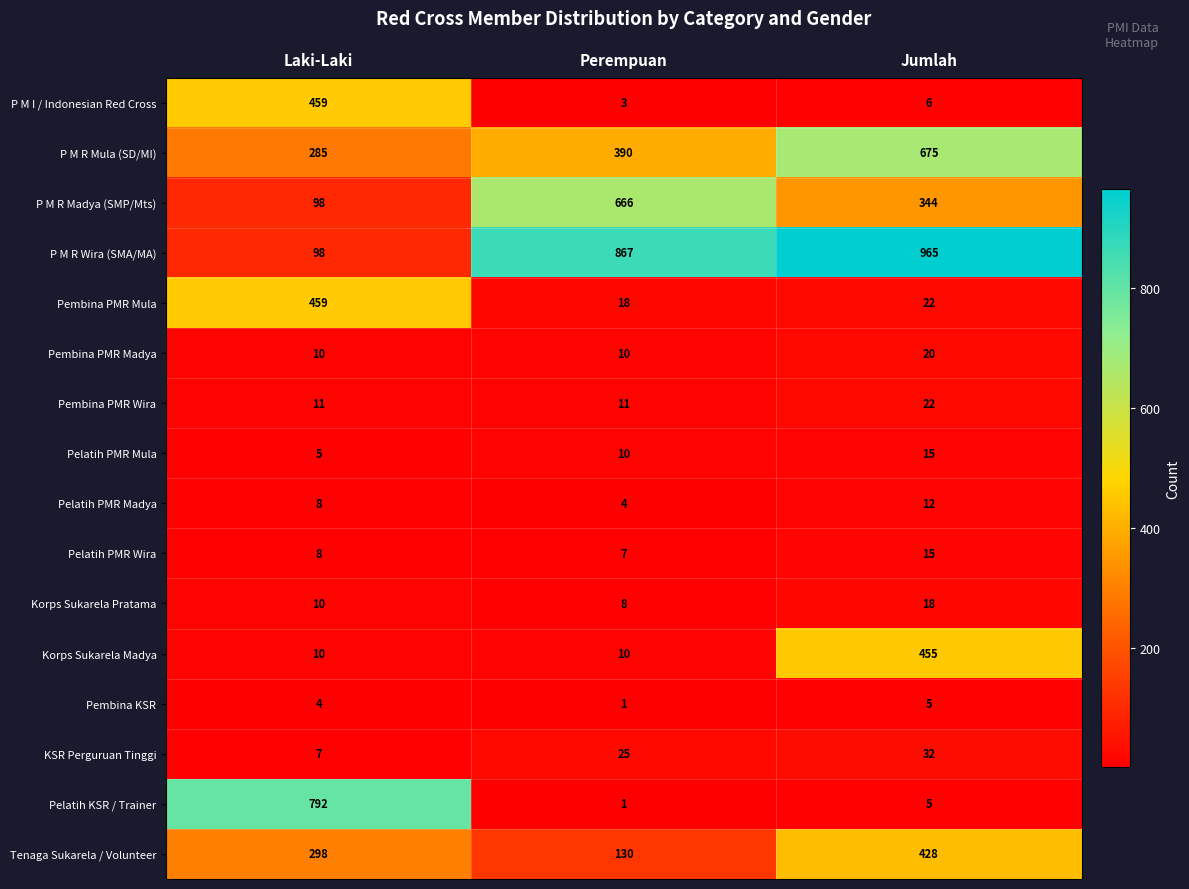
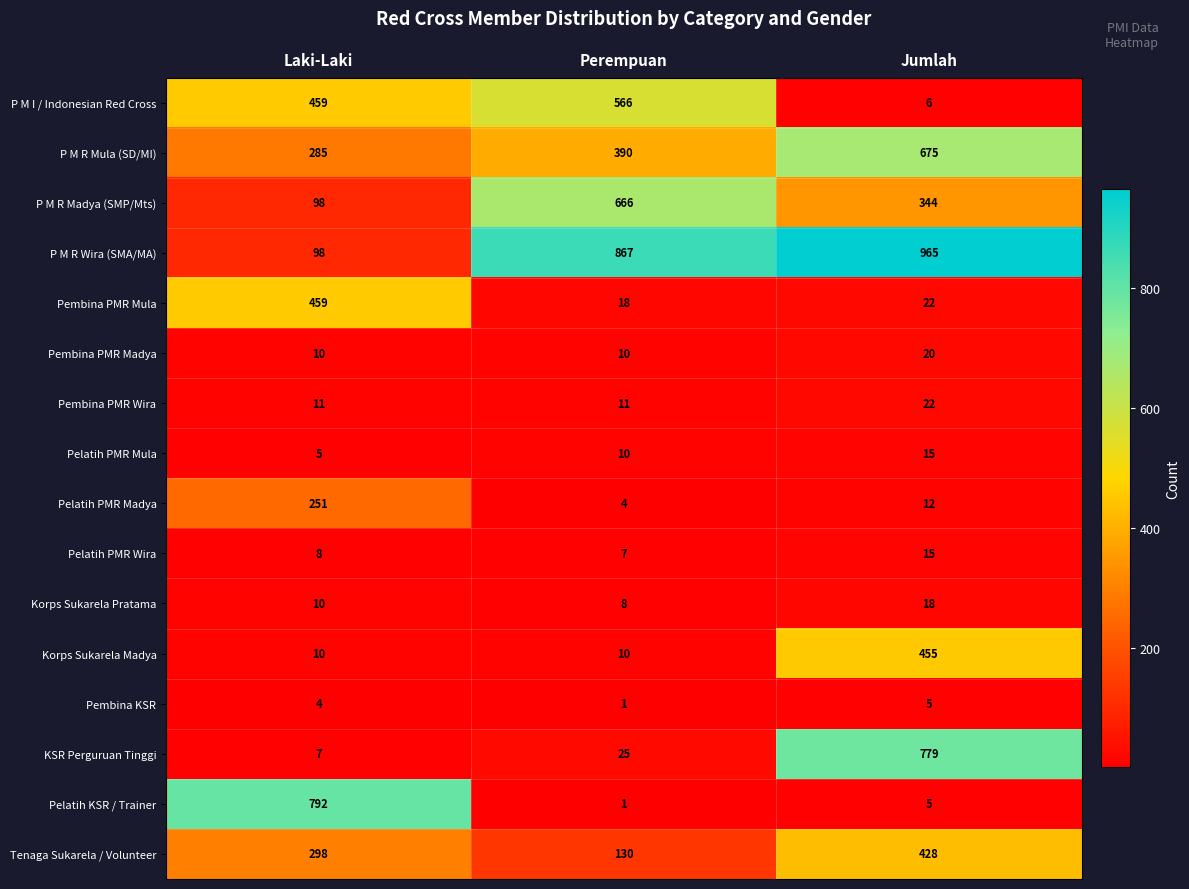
P M I / Indonesian Red Cross, Perempuan: 3 -> 566
Pelatih PMR Madya, Laki-Laki: 8 -> 251
KSR Perguruan Tinggi, Jumlah: 32 -> 779
